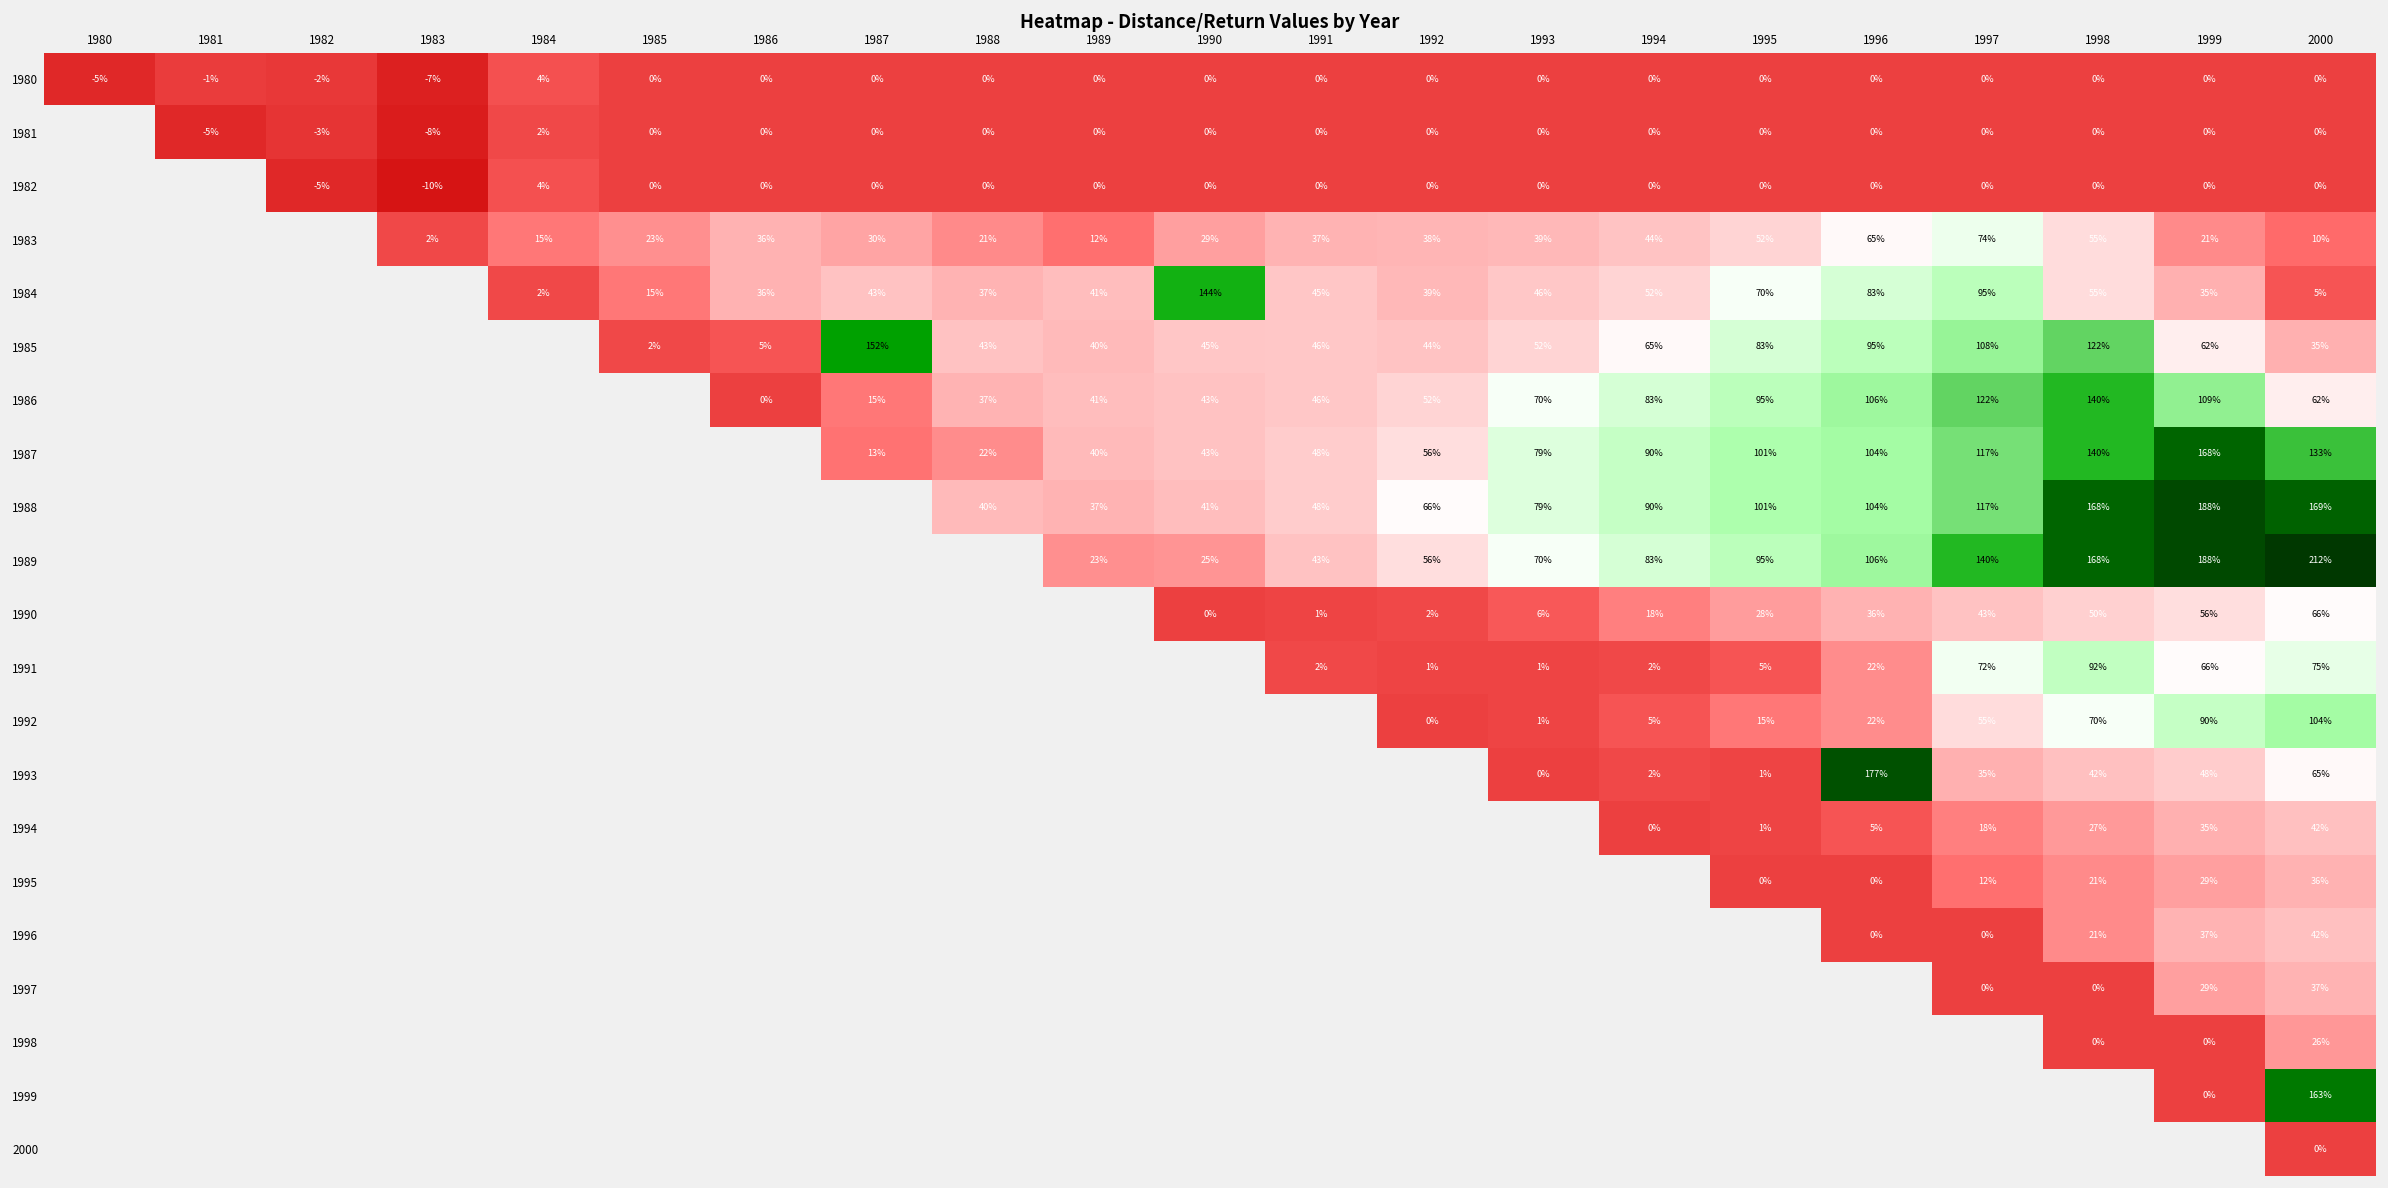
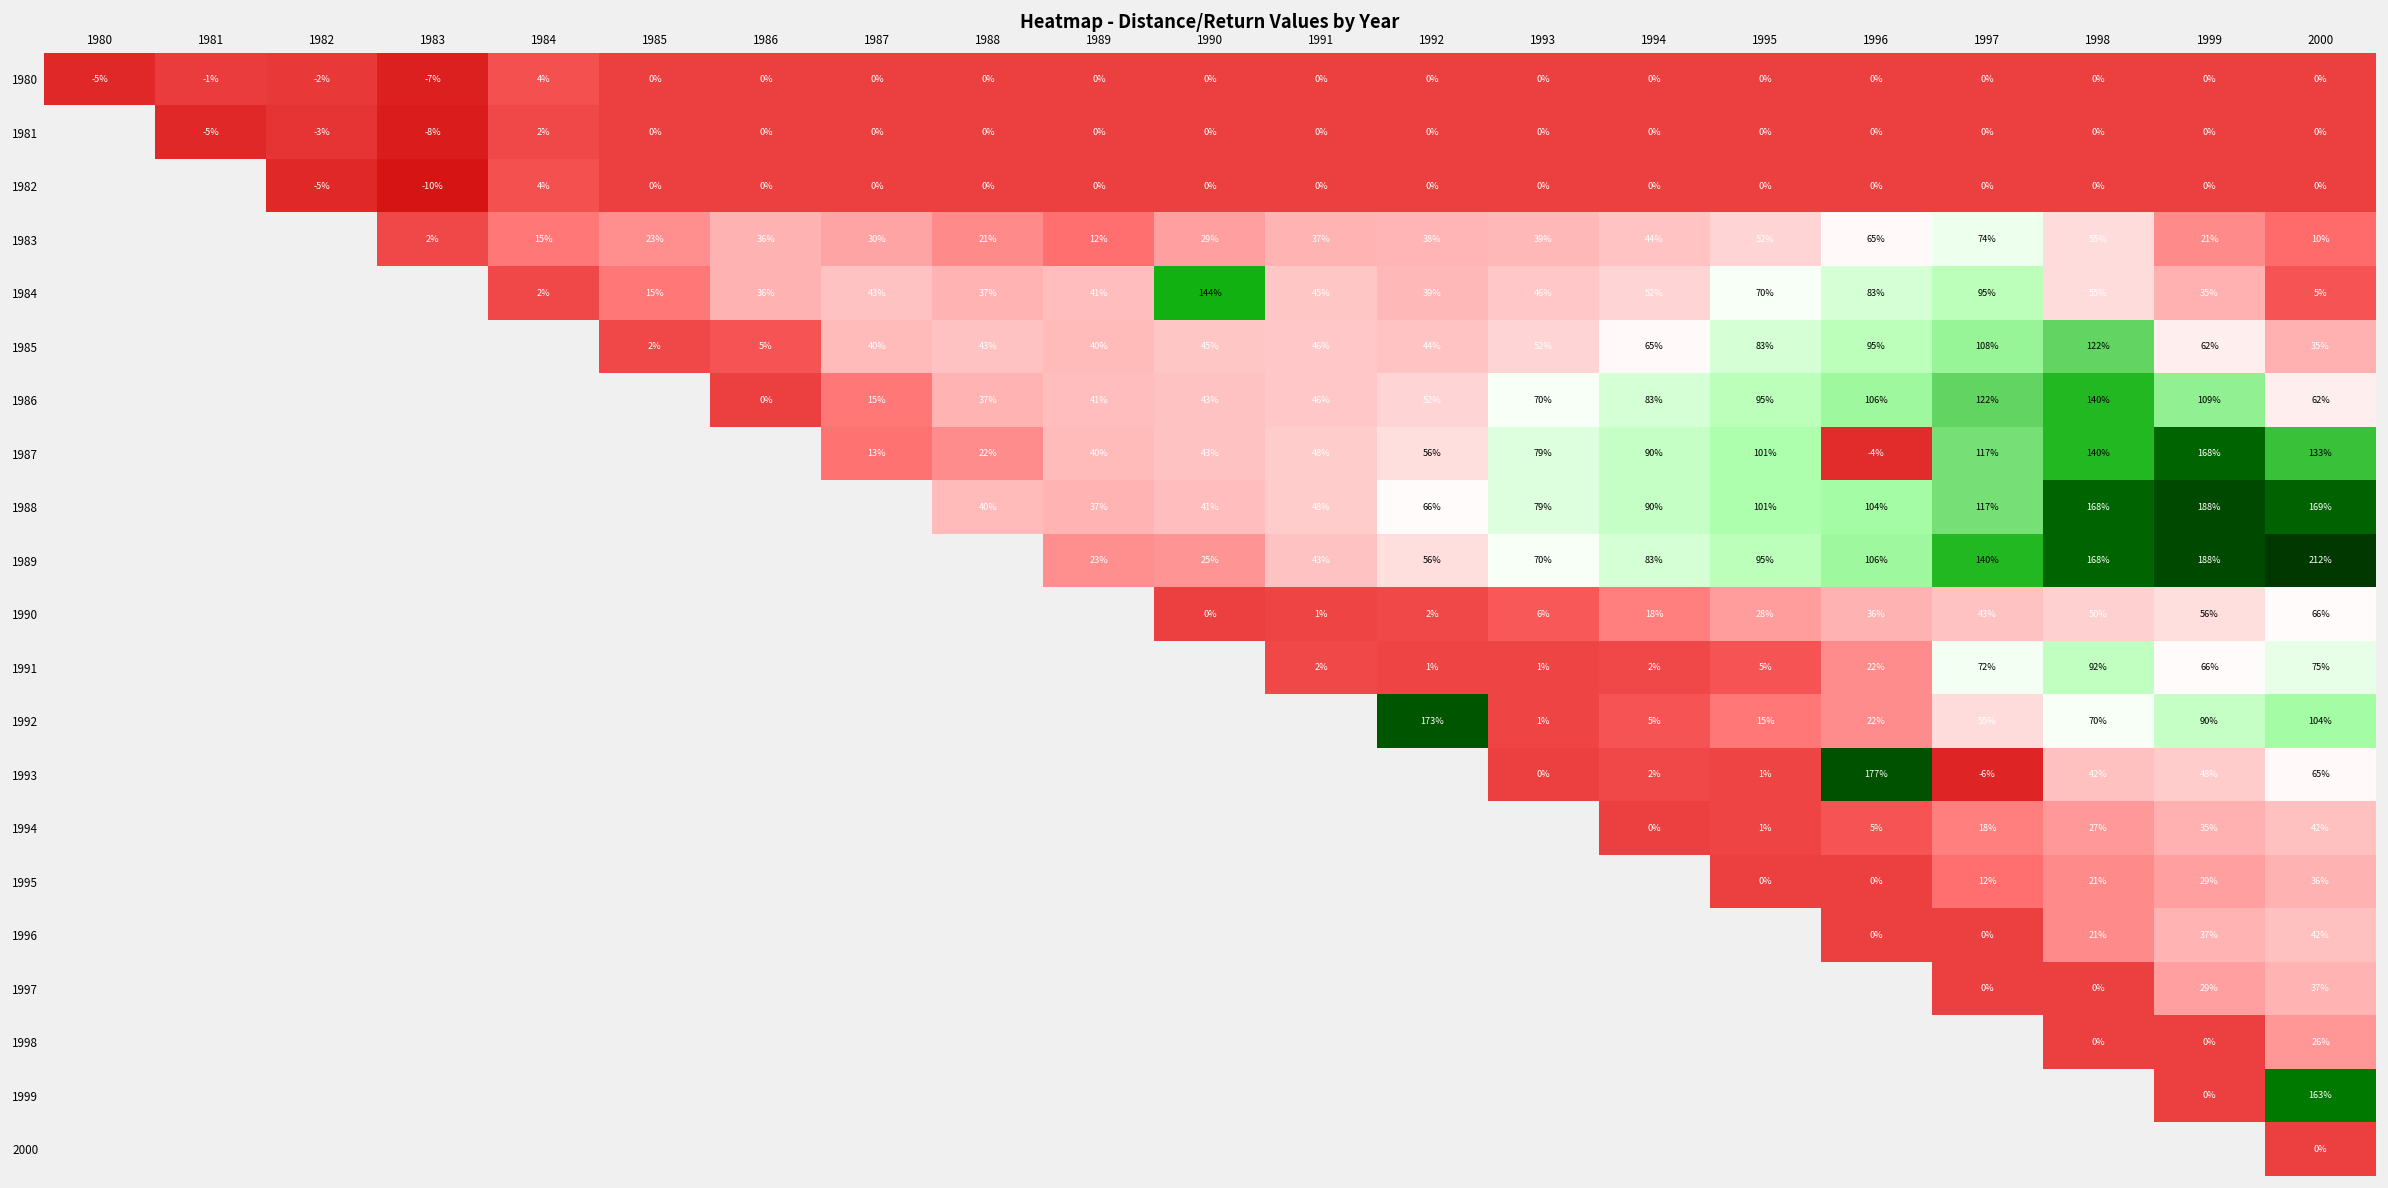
1985, 1987: 152% -> 40%
1987, 1996: 104% -> -4%
1992, 1992: 0% -> 173%
1993, 1997: 35% -> -6%
